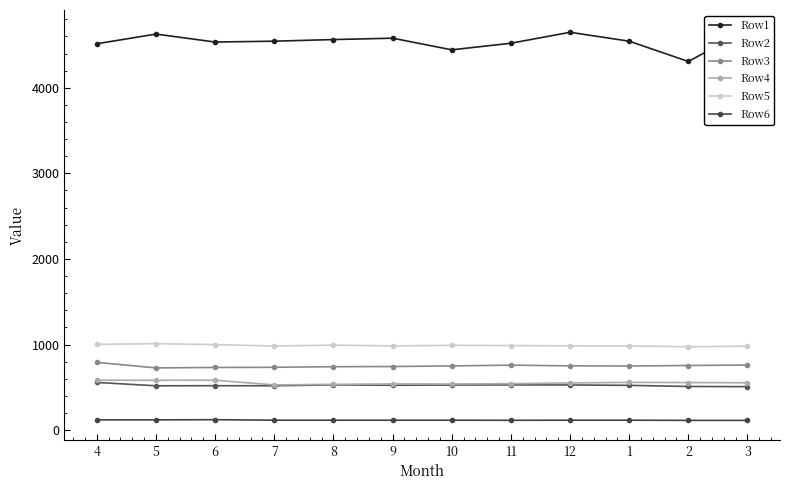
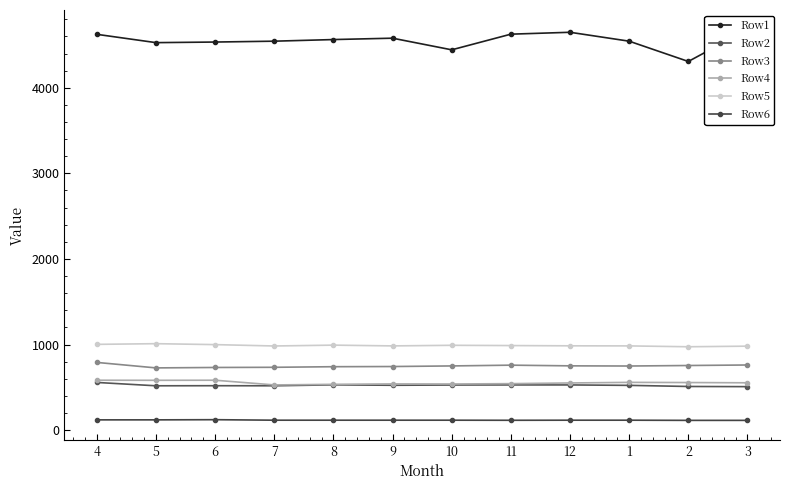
Row1, 4: 4500 -> 4600
Row1, 5: 4600 -> 4500
Row1, 11: 4500 -> 4600
